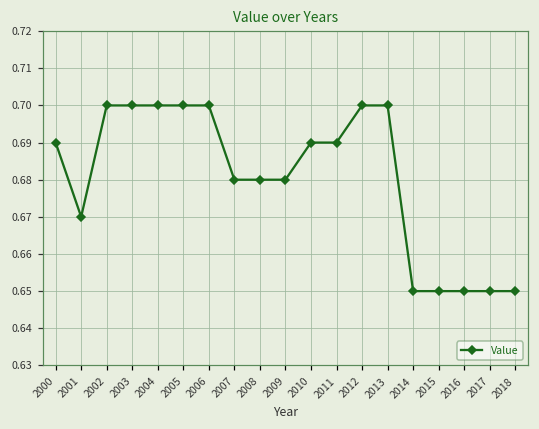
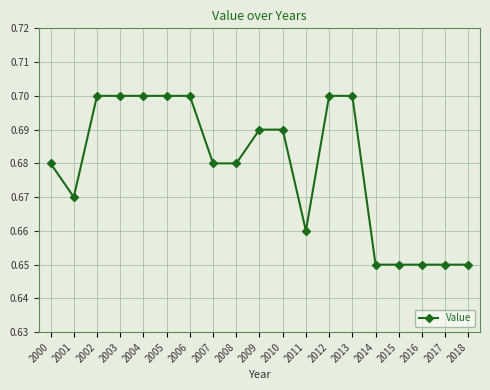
2000: 0.69 -> 0.68
2009: 0.68 -> 0.69
2011: 0.69 -> 0.66
